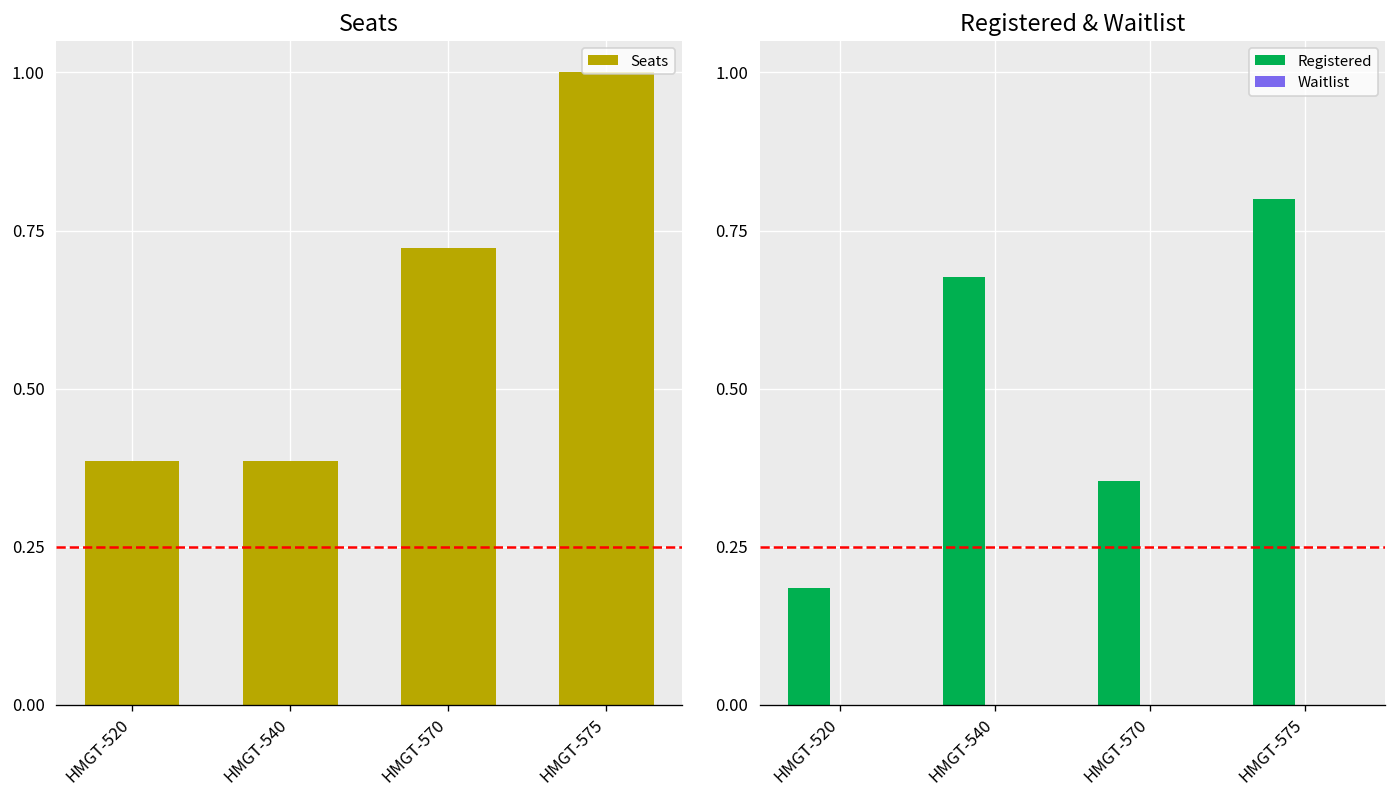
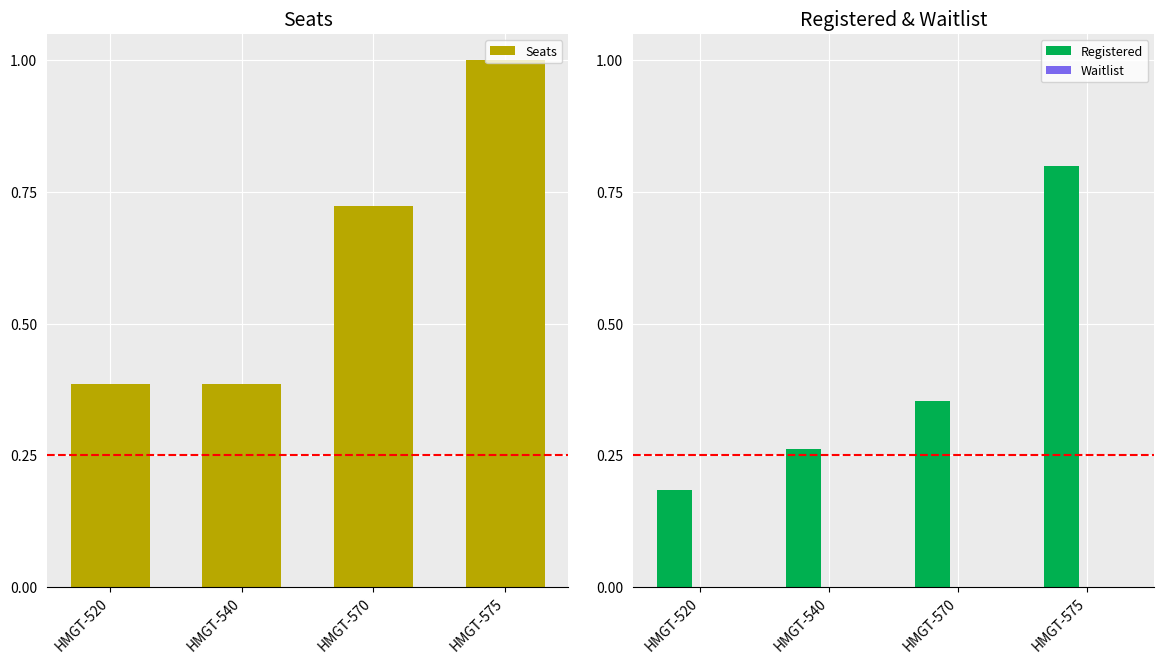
Registered & Waitlist, Registered, HMGT-540: 0.68 -> 0.26
